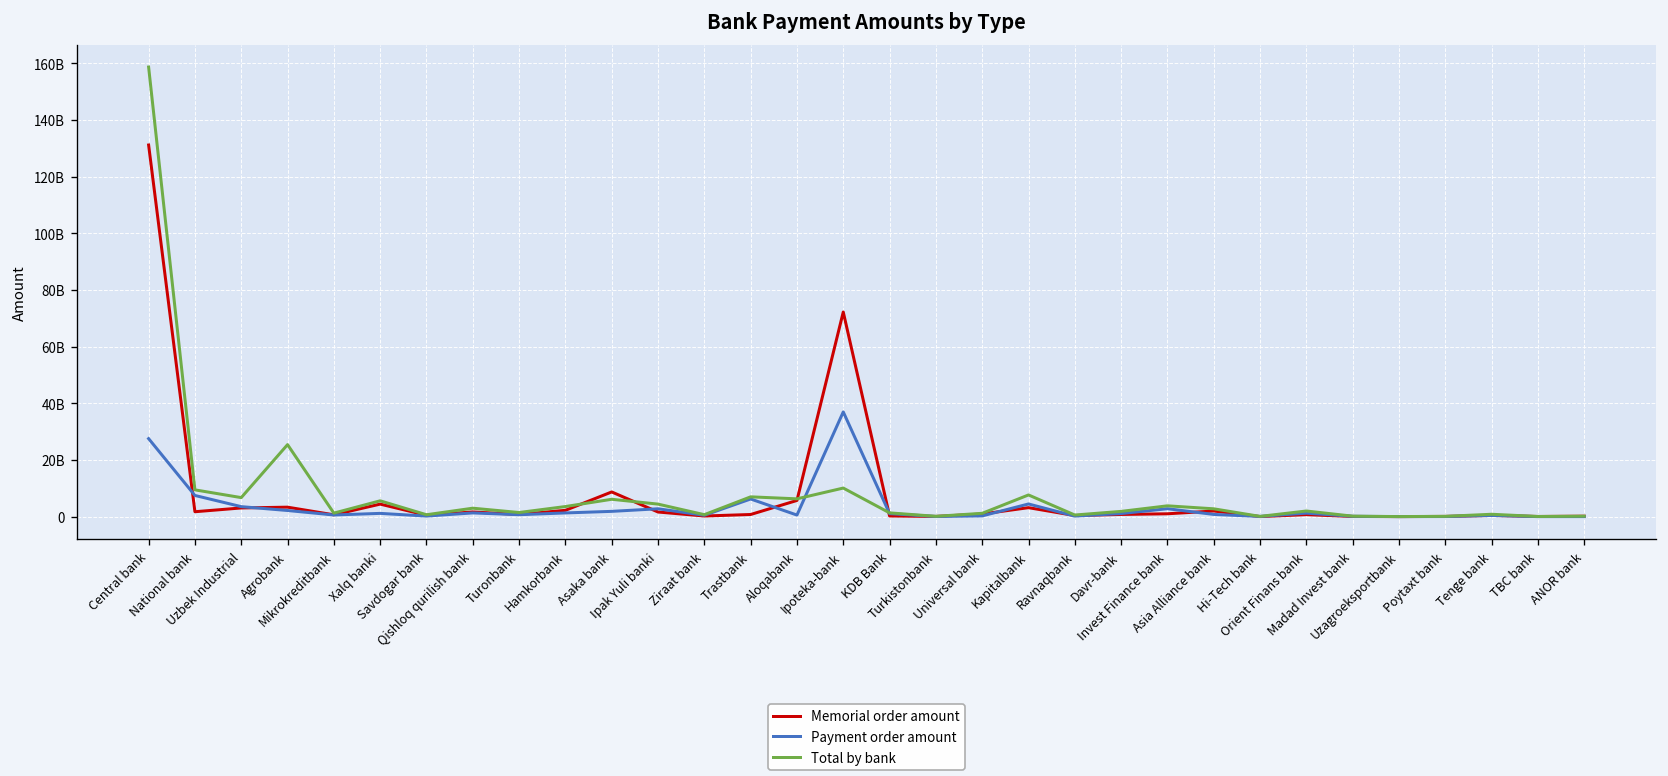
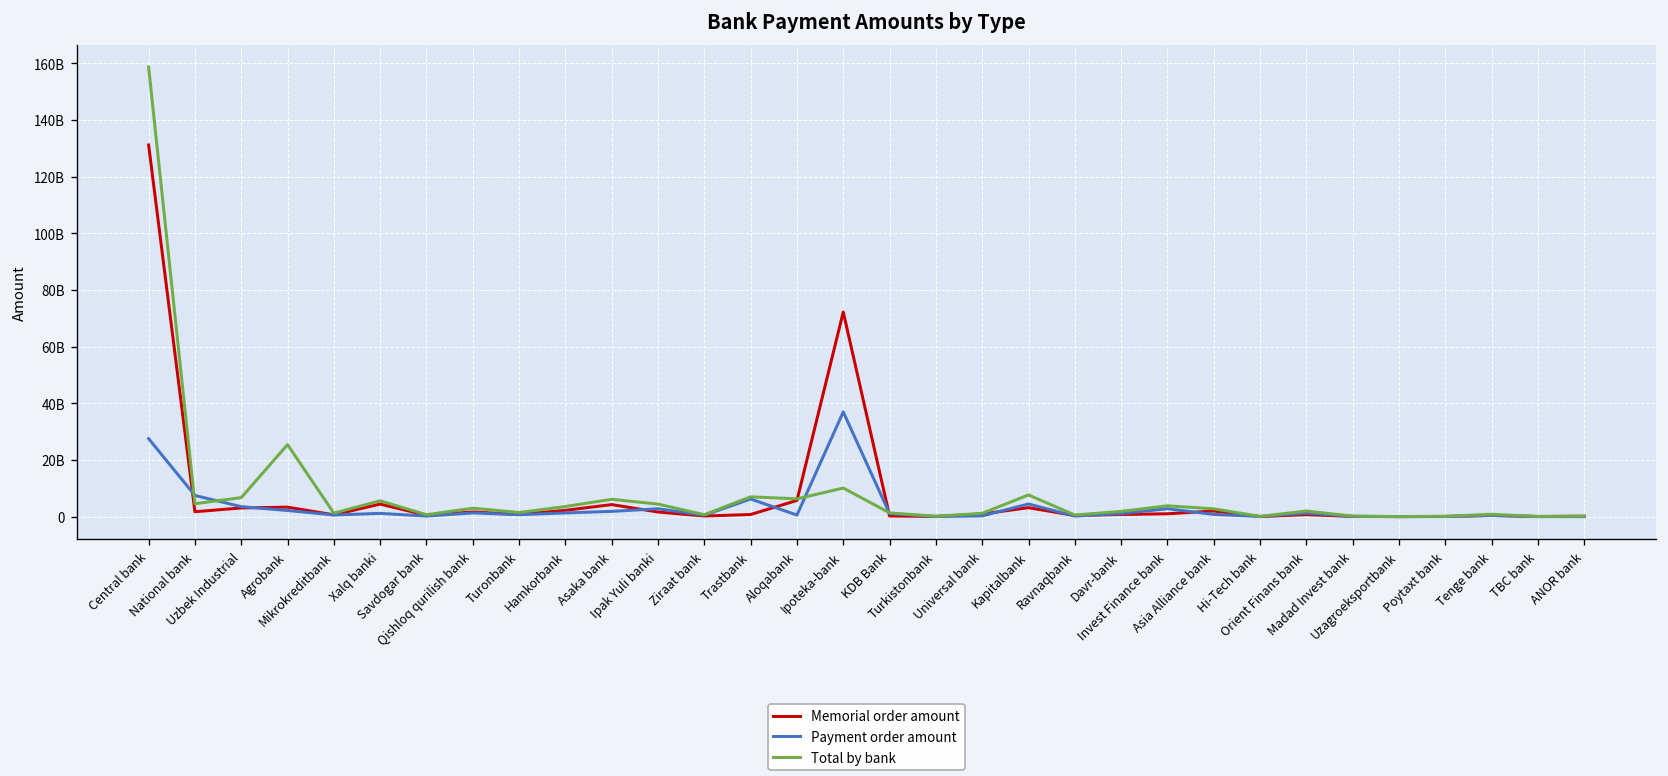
Total by bank, National bank: 9000000000 -> 5000000000
Memorial order amount, Asaka bank: 9000000000 -> 4000000000
